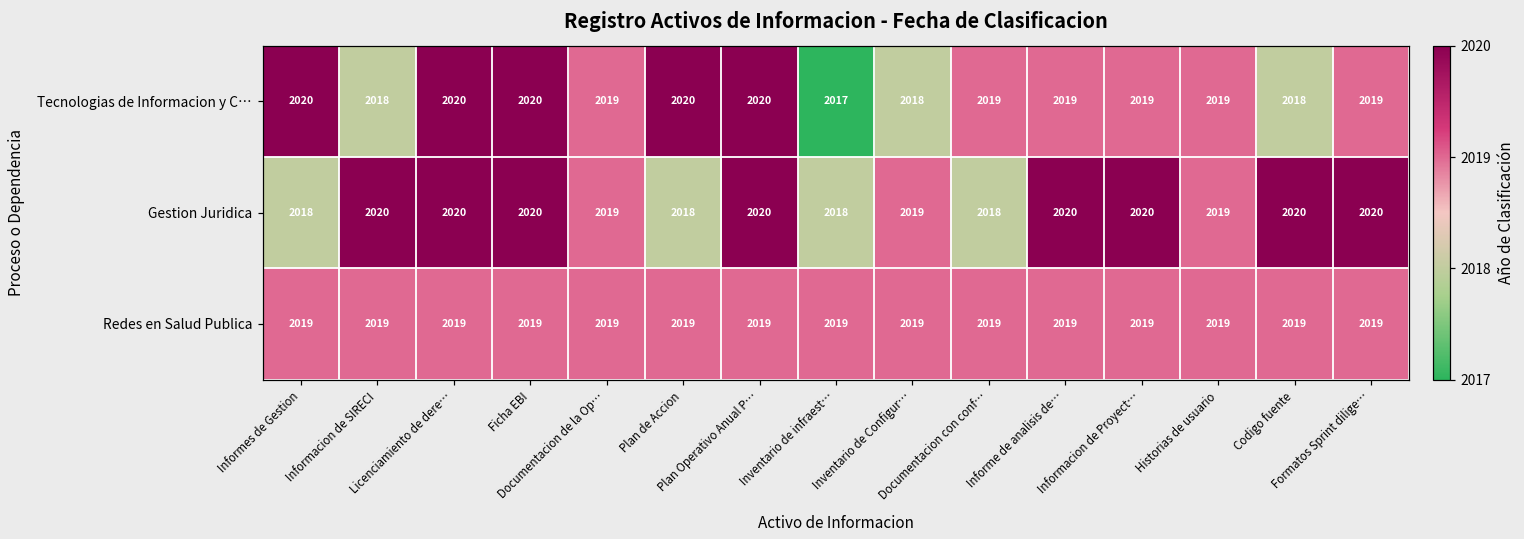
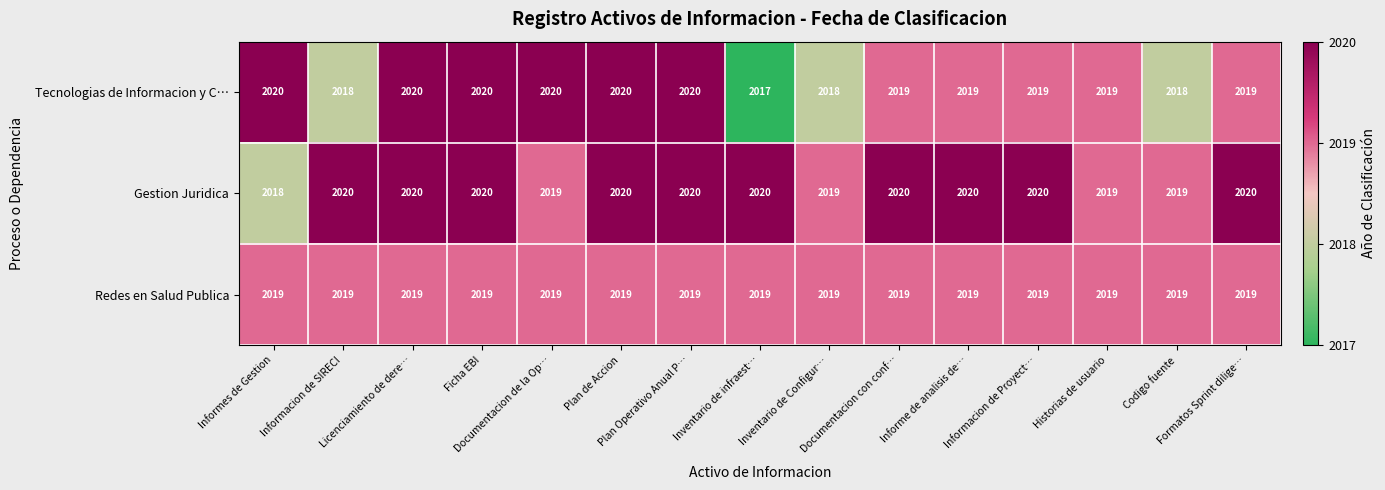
Tecnologias de Informacion y C…, Documentacion de la Op…: 2019 -> 2020
Gestion Juridica, Plan de Accion: 2018 -> 2020
Gestion Juridica, Inventario de infraest…: 2018 -> 2020
Gestion Juridica, Documentacion con conf…: 2018 -> 2020
Gestion Juridica, Codigo fuente: 2020 -> 2019
